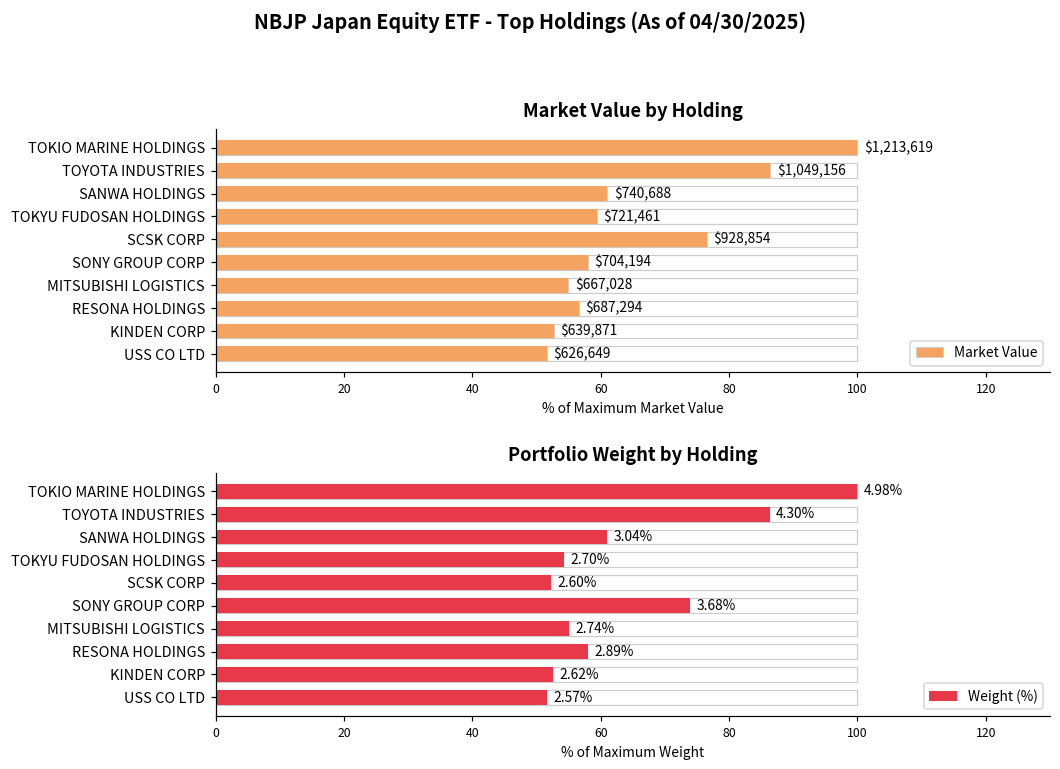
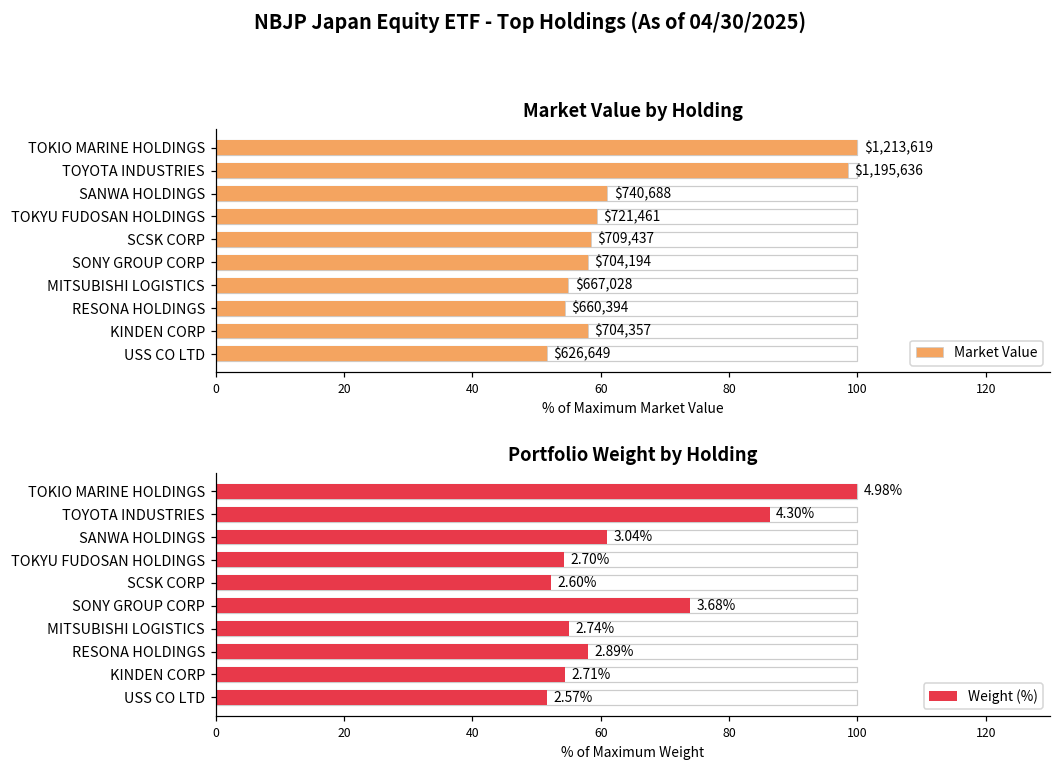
Market Value by Holding, Market Value, TOYOTA INDUSTRIES: $1,049,156 -> $1,195,636
Market Value by Holding, Market Value, SCSK CORP: $928,854 -> $709,437
Market Value by Holding, Market Value, RESONA HOLDINGS: $687,294 -> $660,394
Market Value by Holding, Market Value, KINDEN CORP: $639,871 -> $704,357
Portfolio Weight by Holding, Weight (%), KINDEN CORP: 2.62% -> 2.71%
